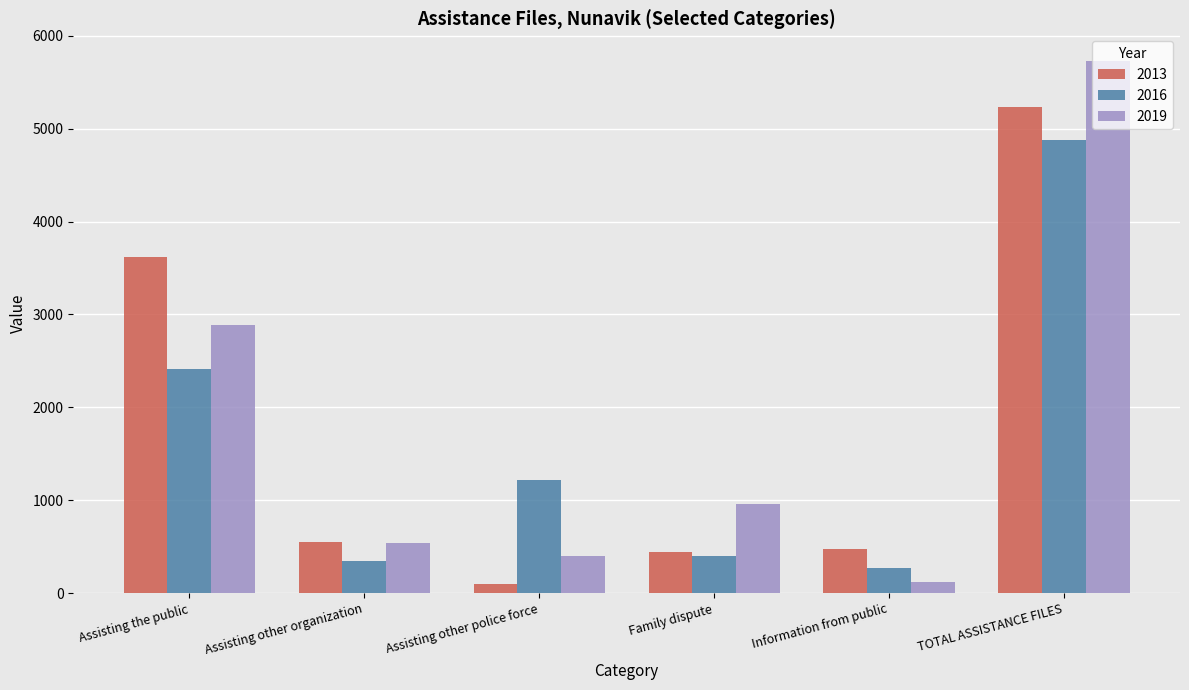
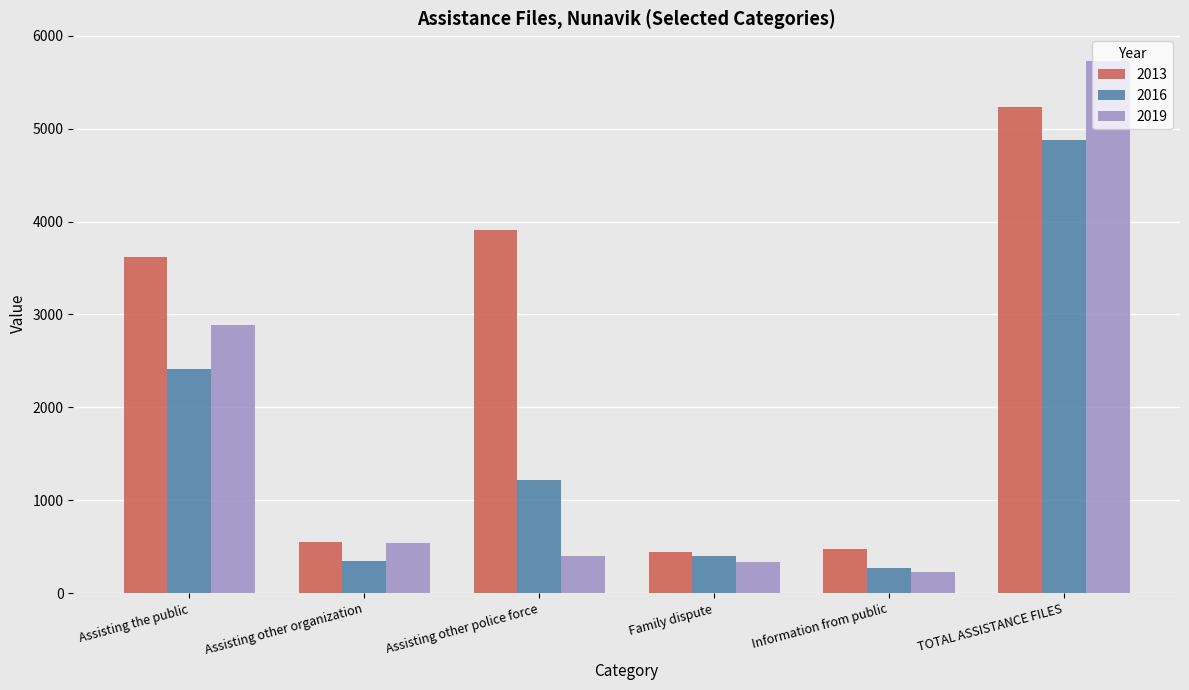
2013, Assisting other police force: 100 -> 3900
2019, Family dispute: 1000 -> 300
2019, Information from public: 100 -> 200
